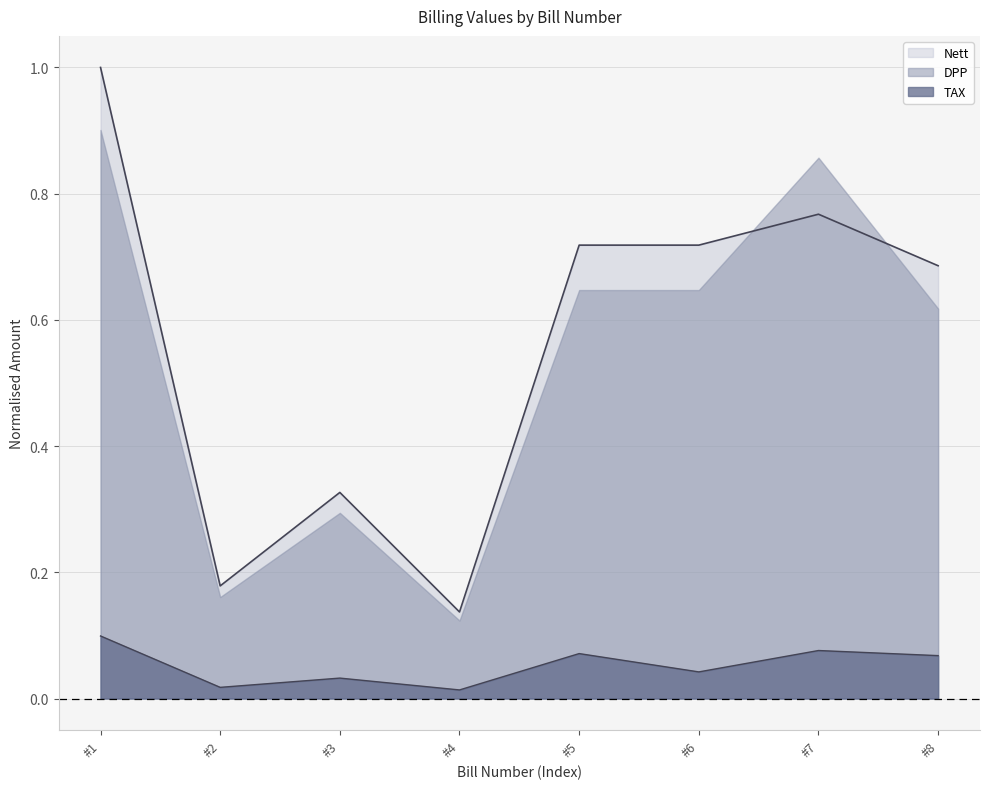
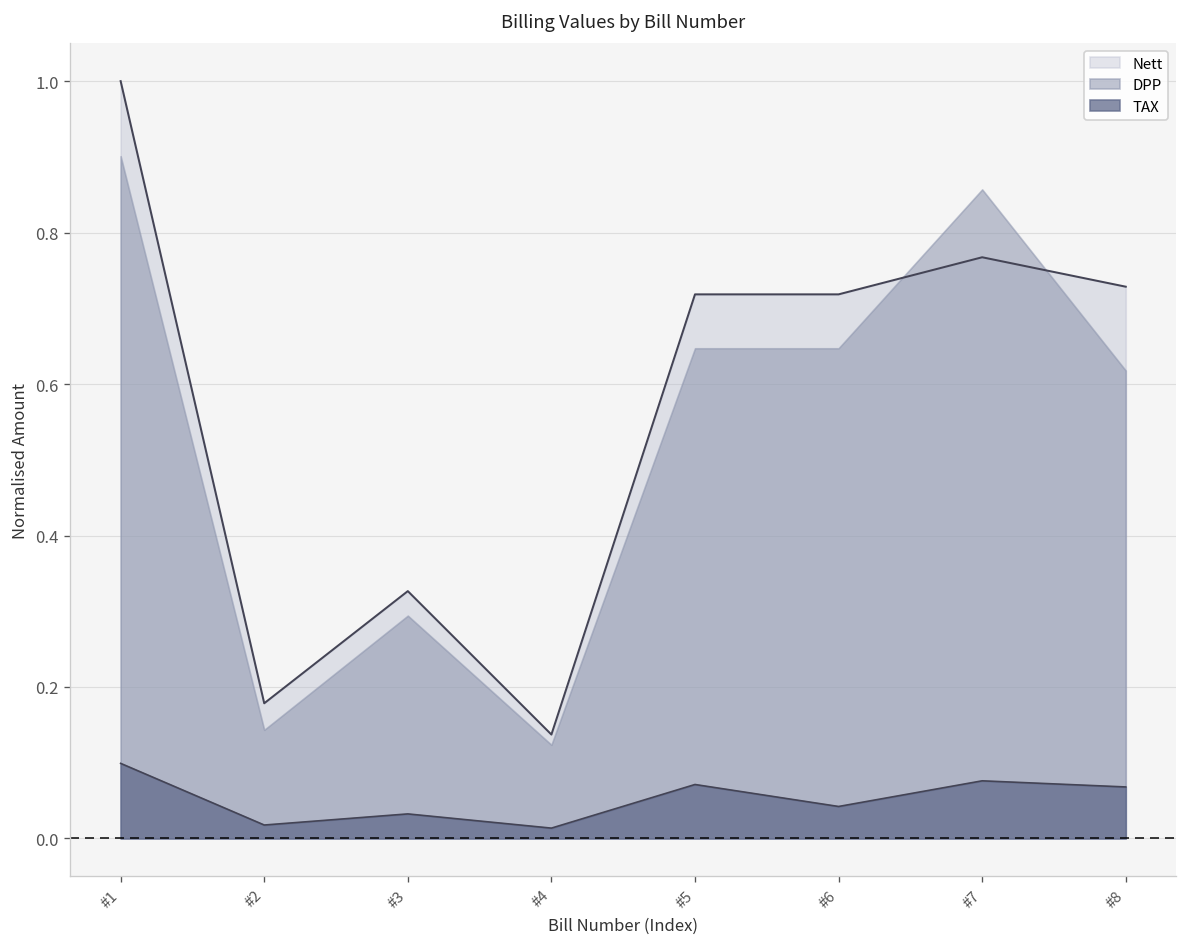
DPP, #2: 0.16 -> 0.14
Nett, #8: 0.69 -> 0.73
